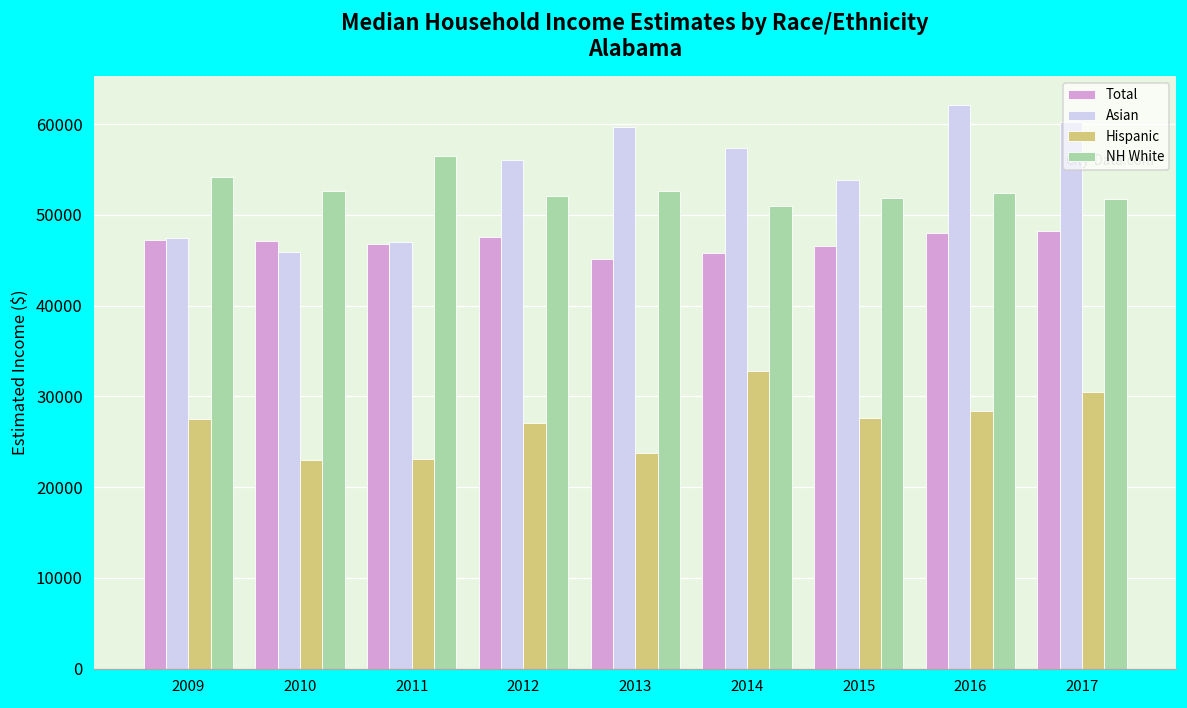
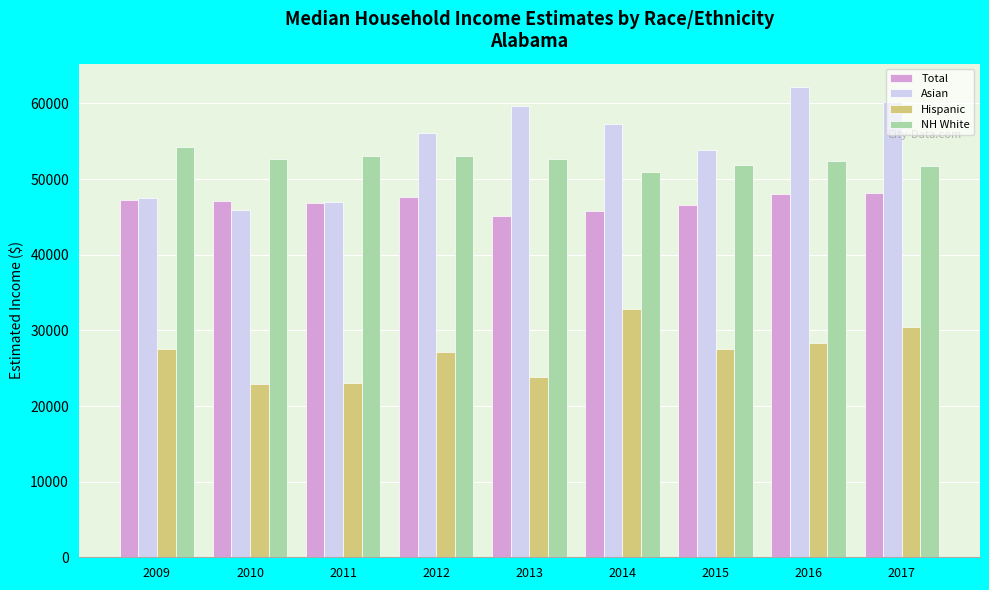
NH White, 2011: 56000 -> 53000
NH White, 2012: 52000 -> 53000
